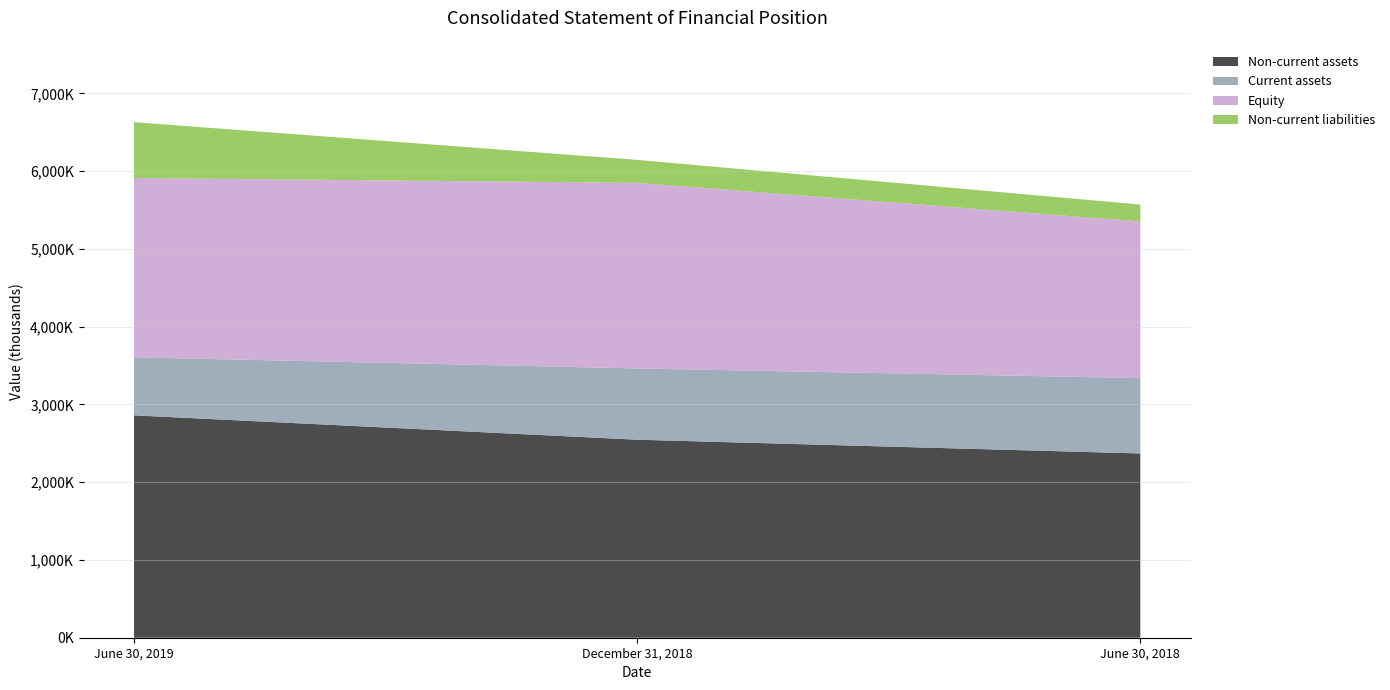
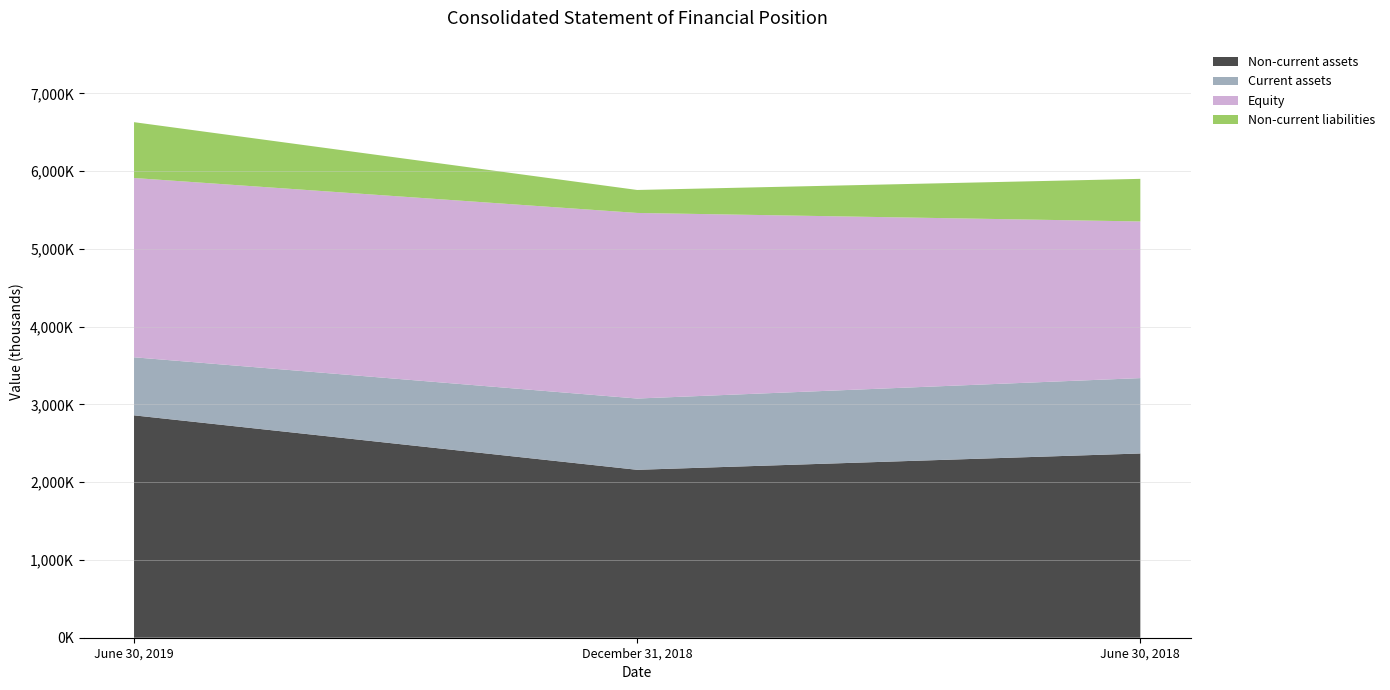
Non-current assets, December 31, 2018: 2,500,000 -> 2,200,000
Non-current liabilities, June 30, 2018: 200,000 -> 500,000
